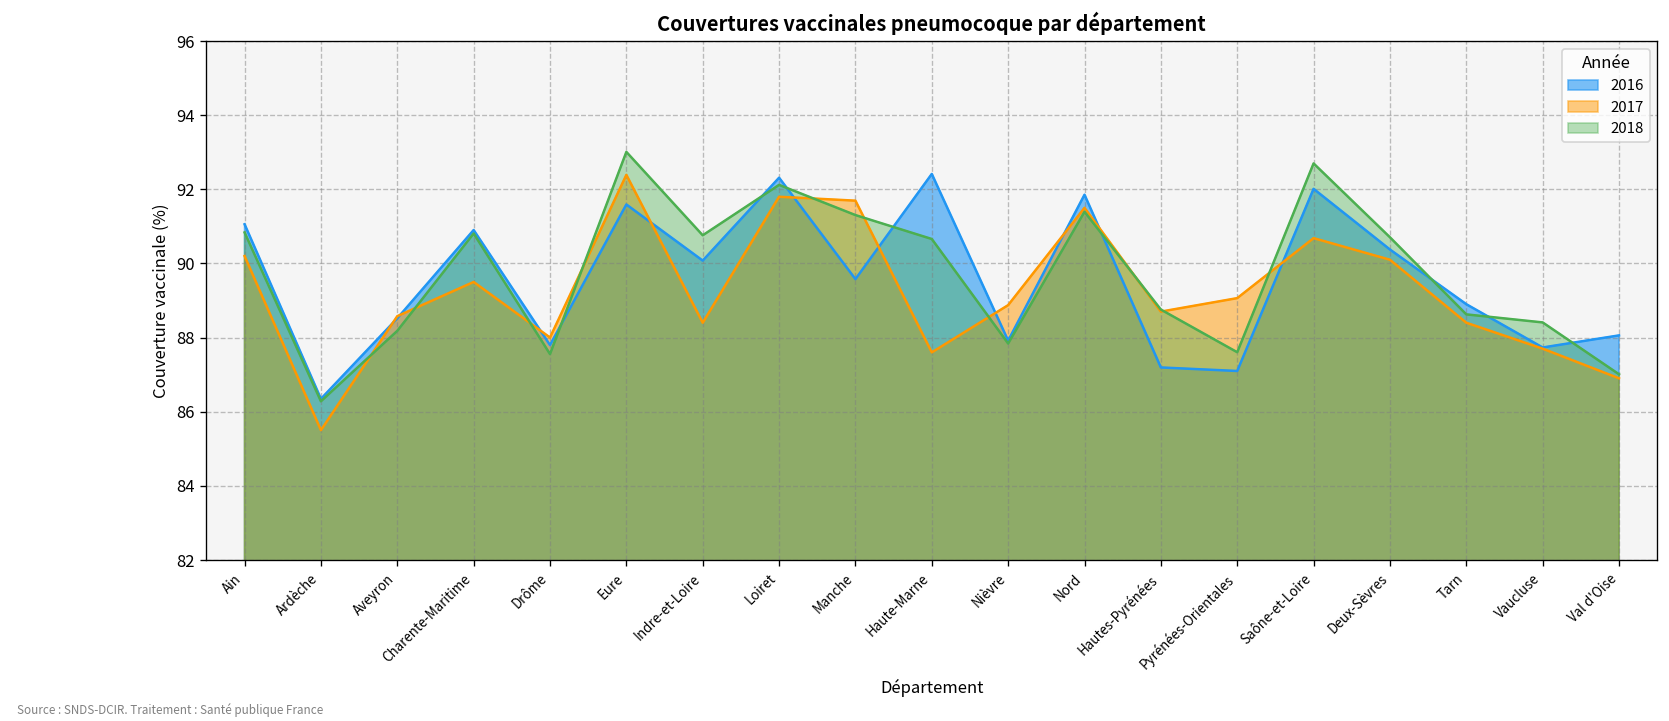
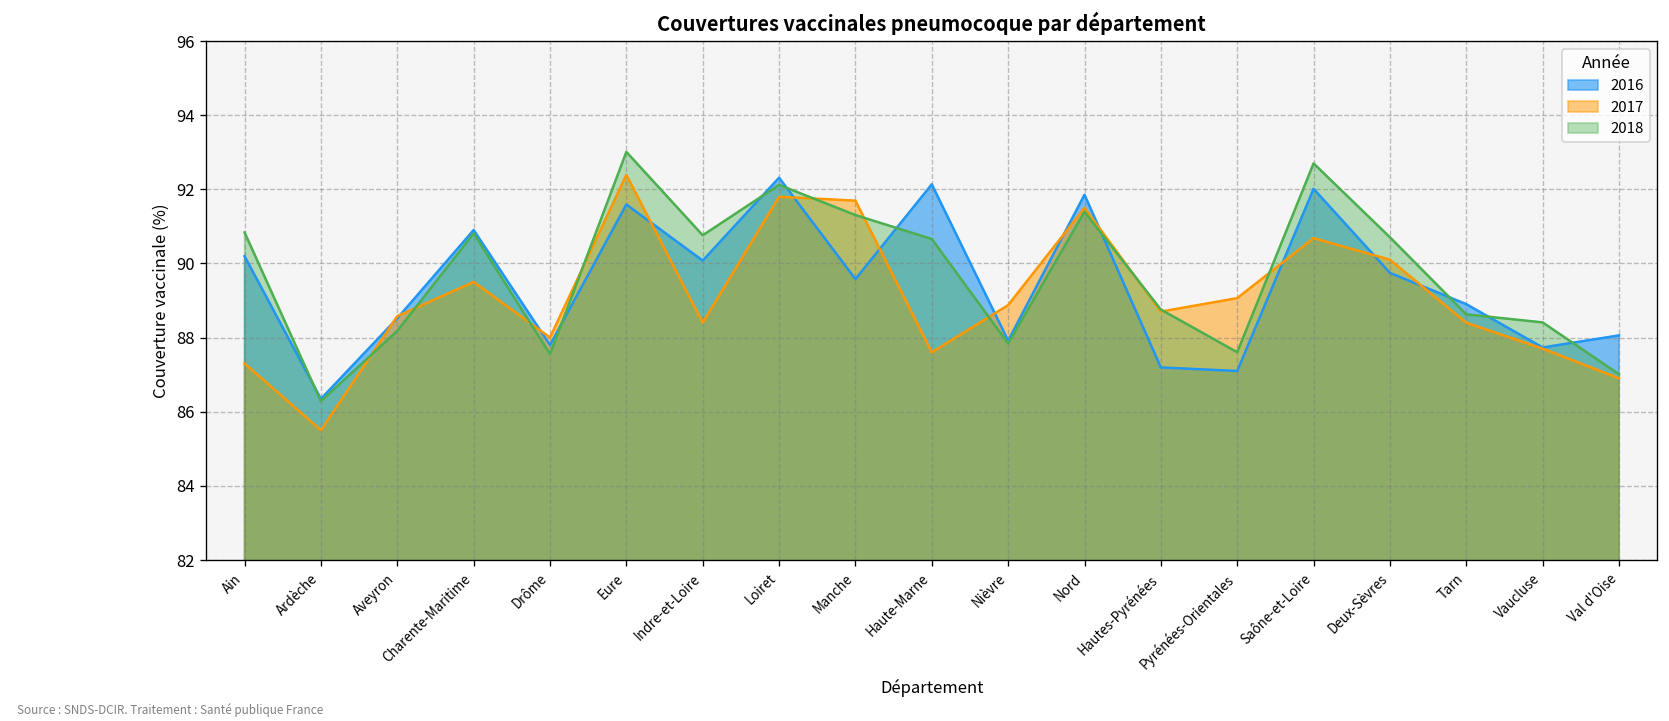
2016, Ain: 91.1 -> 90.2
2017, Ain: 90.2 -> 87.3
2016, Haute-Marne: 92.4 -> 92.1
2016, Deux-Sèvres: 90.4 -> 89.7
